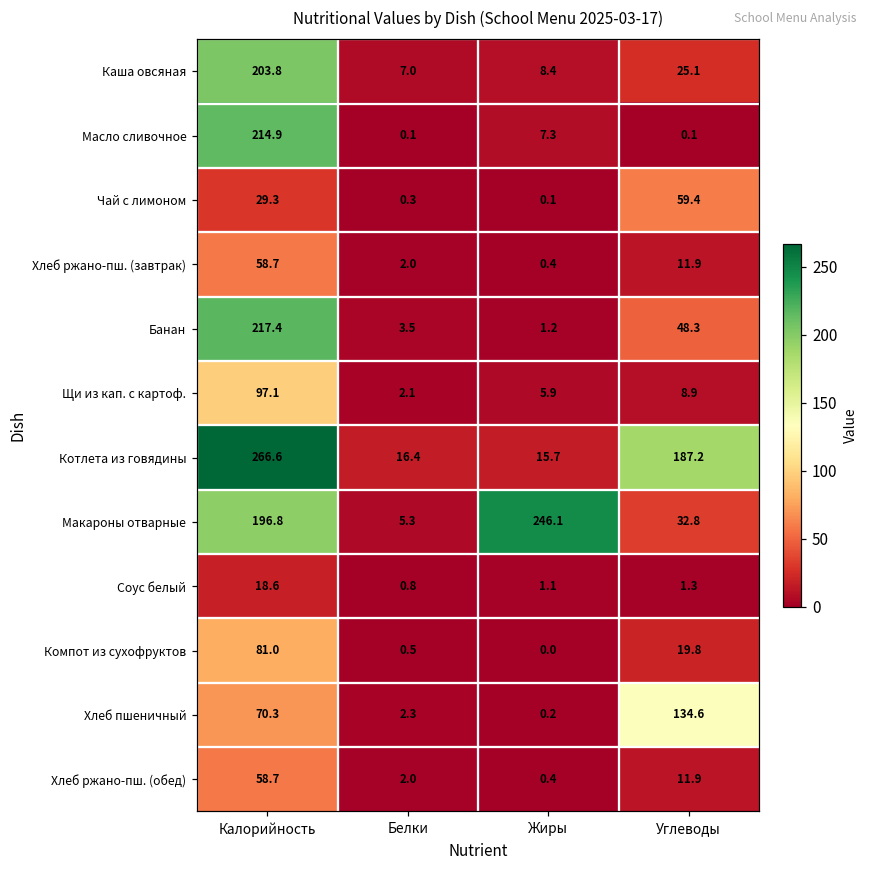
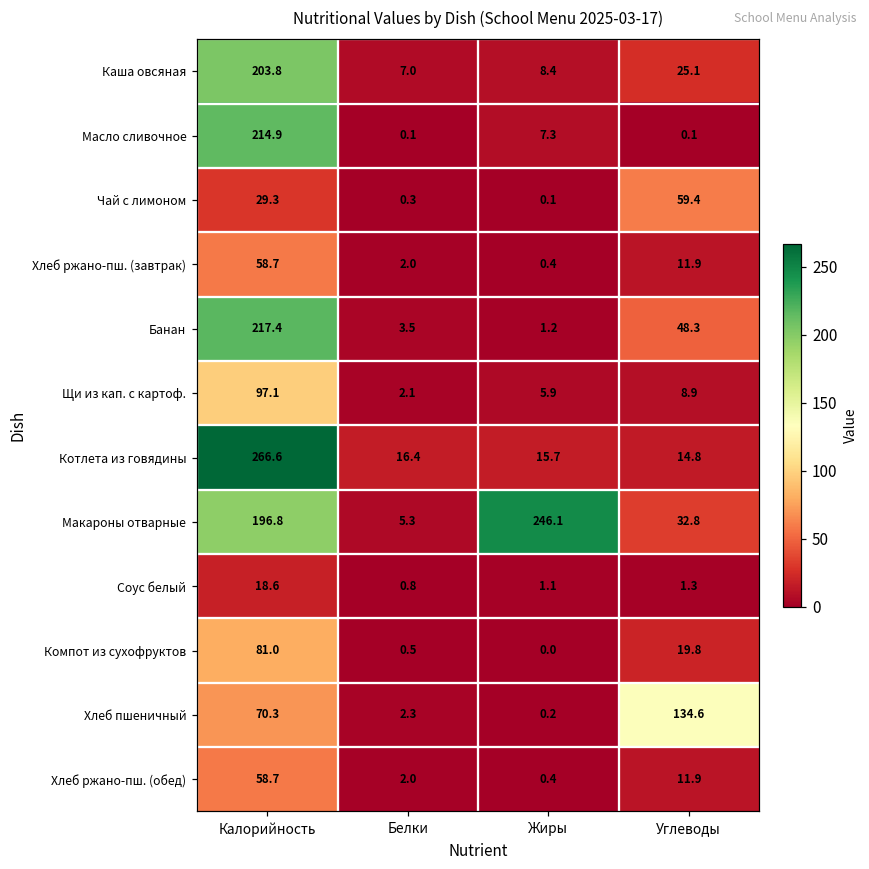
Котлета из говядины, Углеводы: 187.2 -> 14.8
